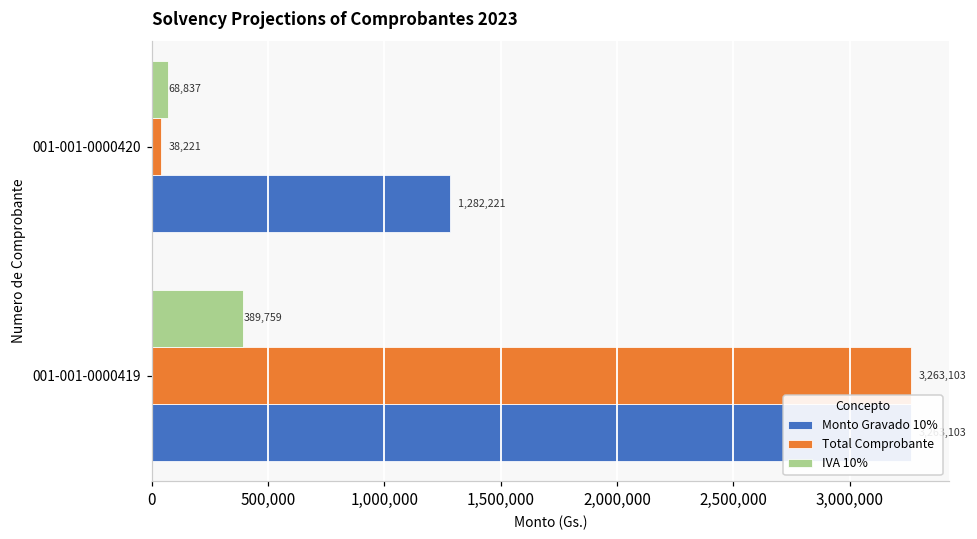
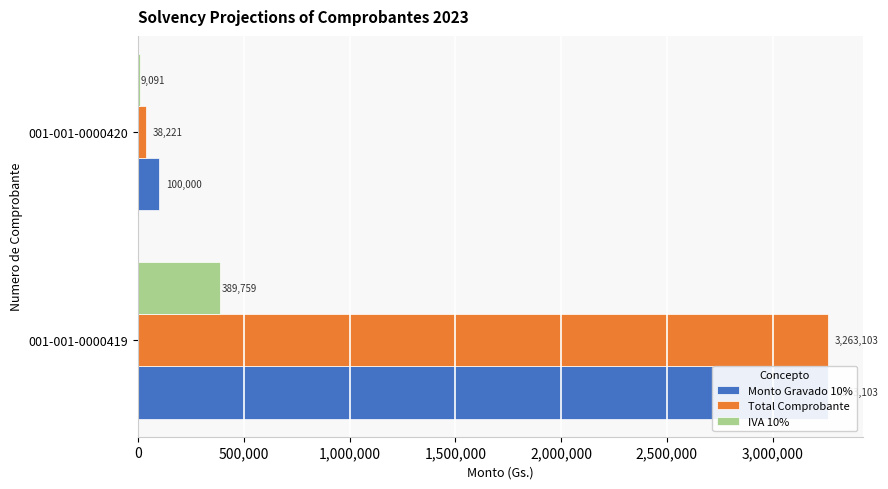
IVA 10%, 001-001-0000420: 68,837 -> 9,091
Monto Gravado 10%, 001-001-0000420: 1,282,221 -> 100,000
